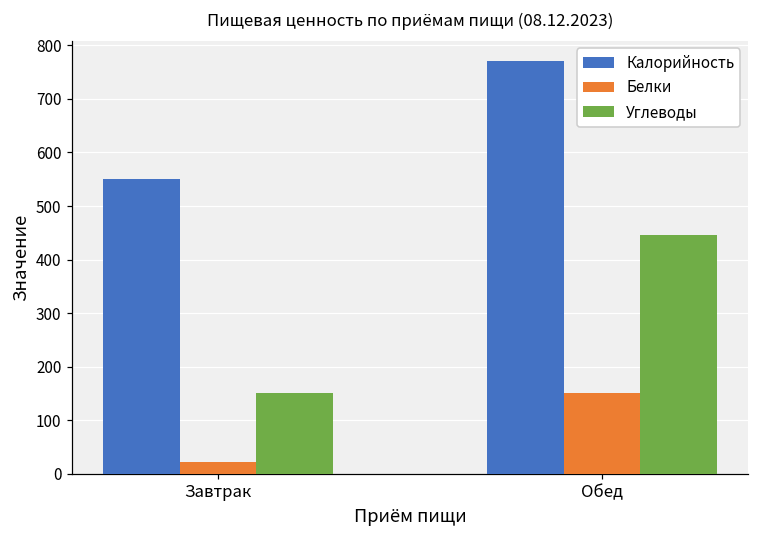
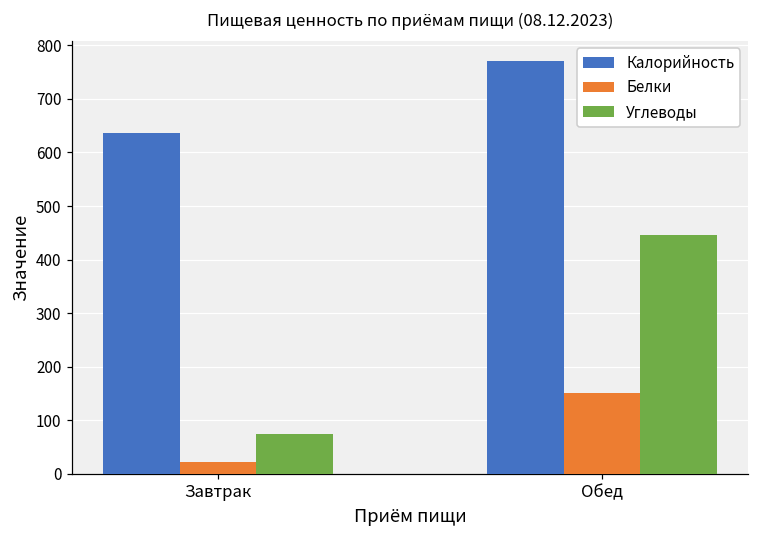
Калорийность, Завтрак: 550 -> 640
Углеводы, Завтрак: 150 -> 70
